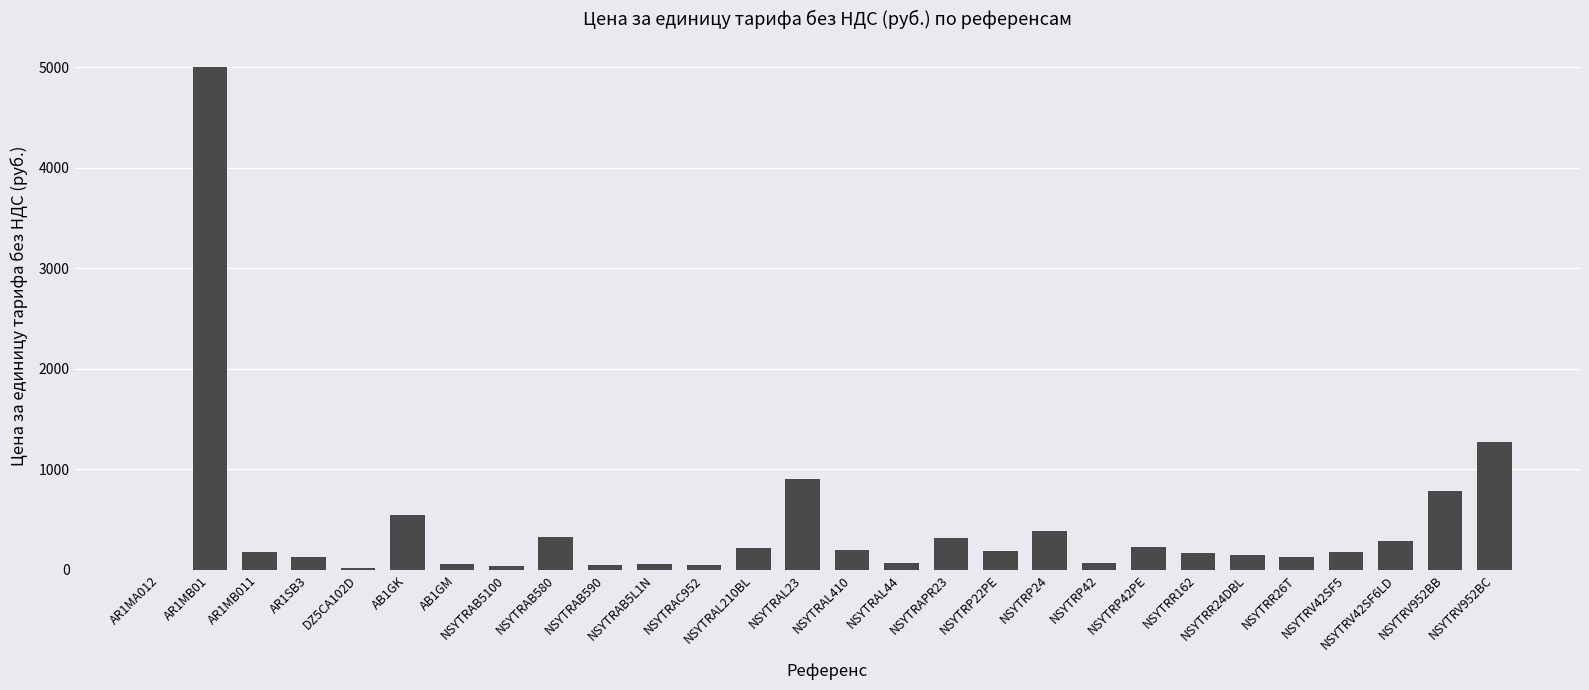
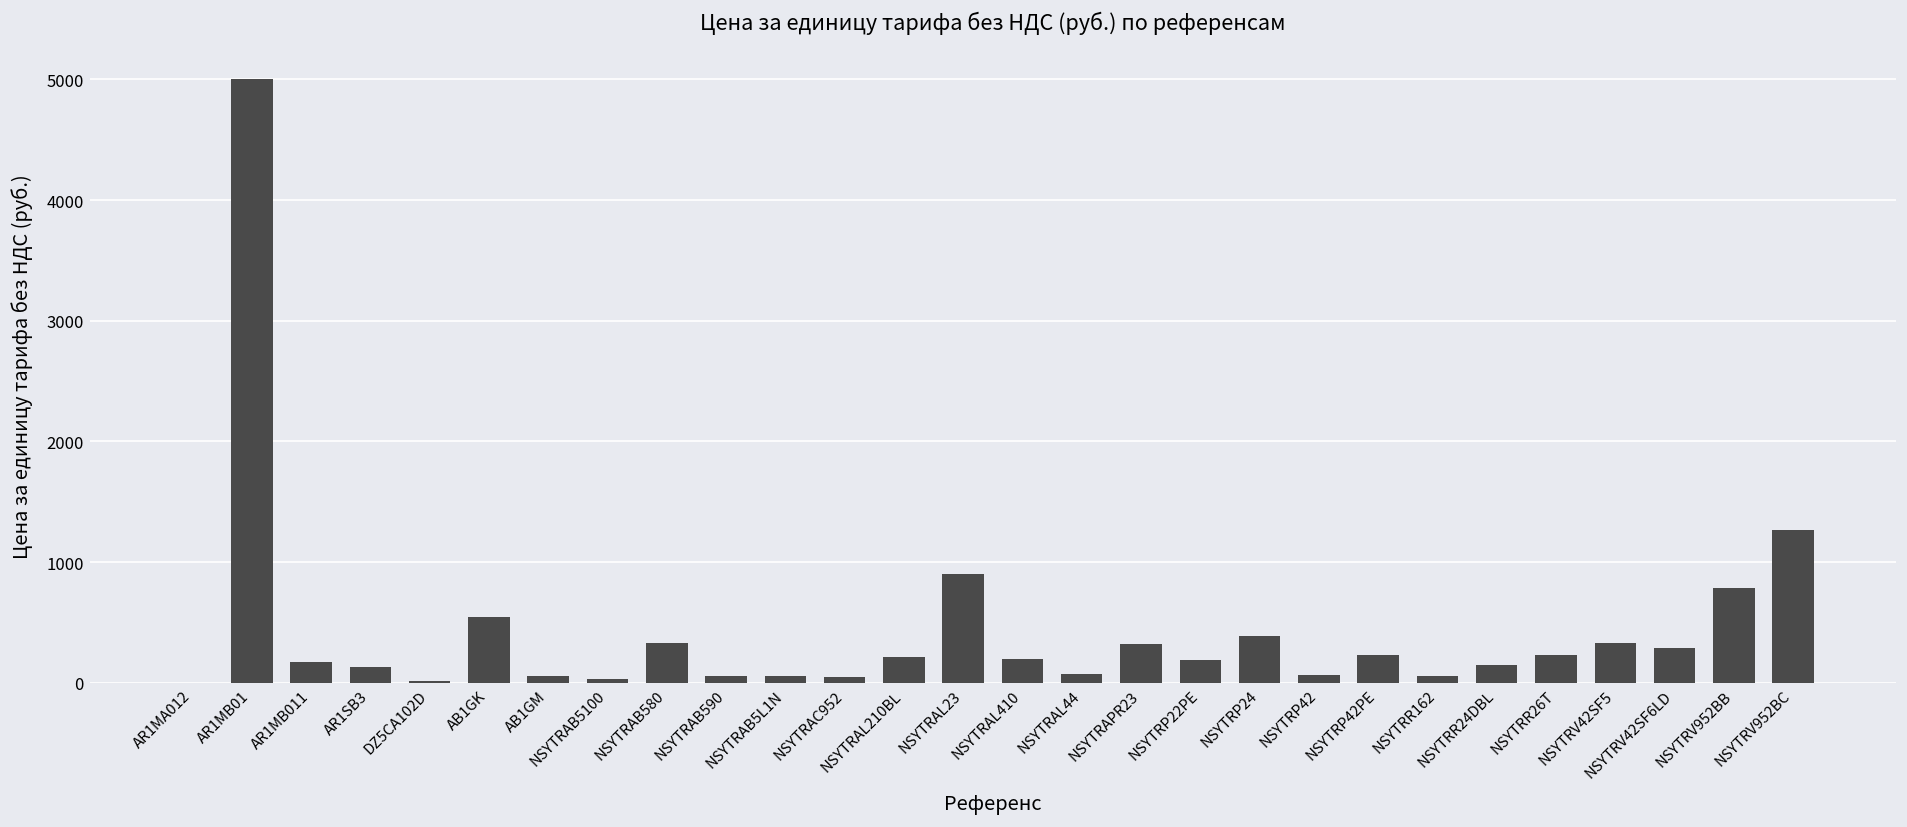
NSYTRR162: 170 -> 50
NSYTRR26T: 130 -> 230
NSYTRV42SF5: 180 -> 330
